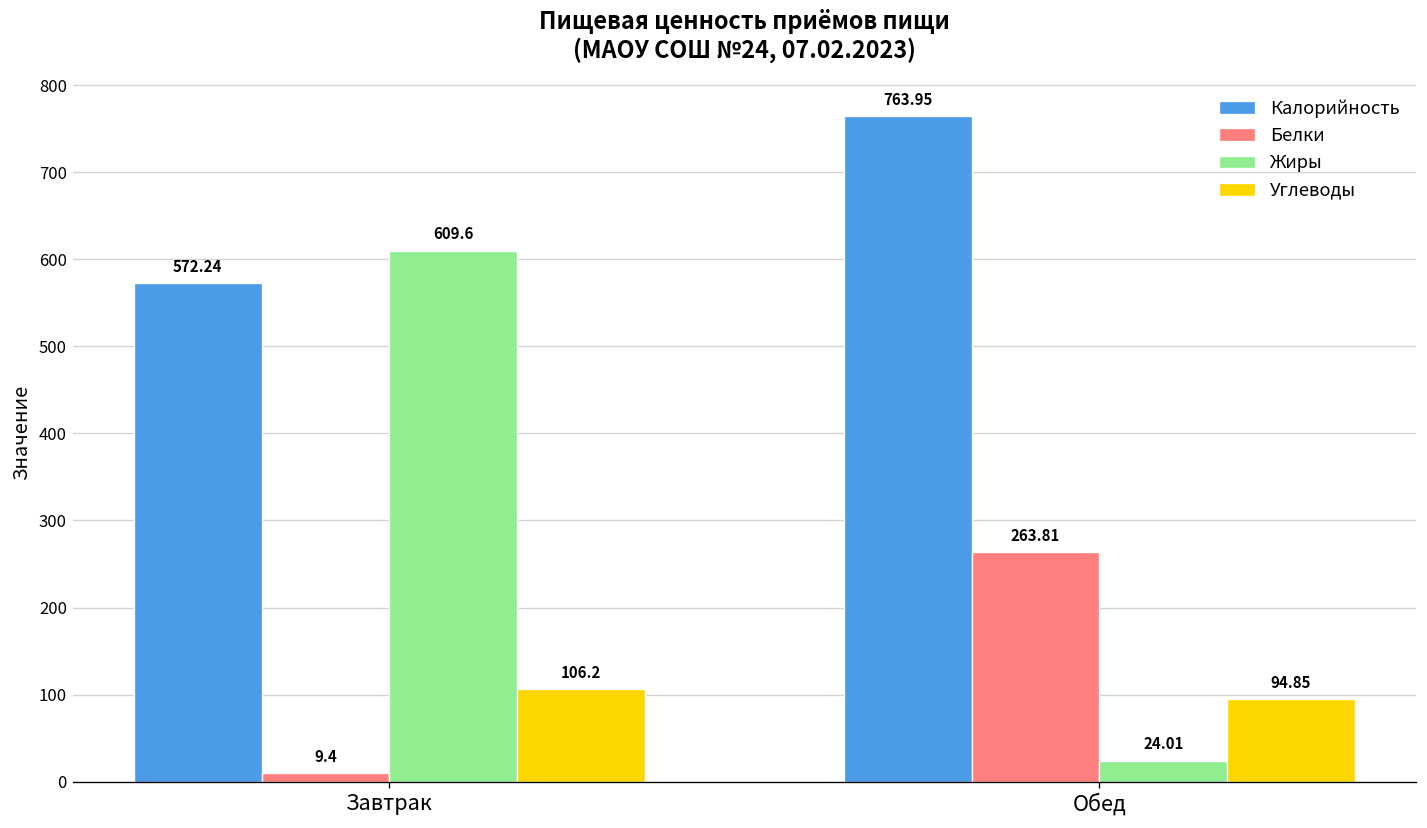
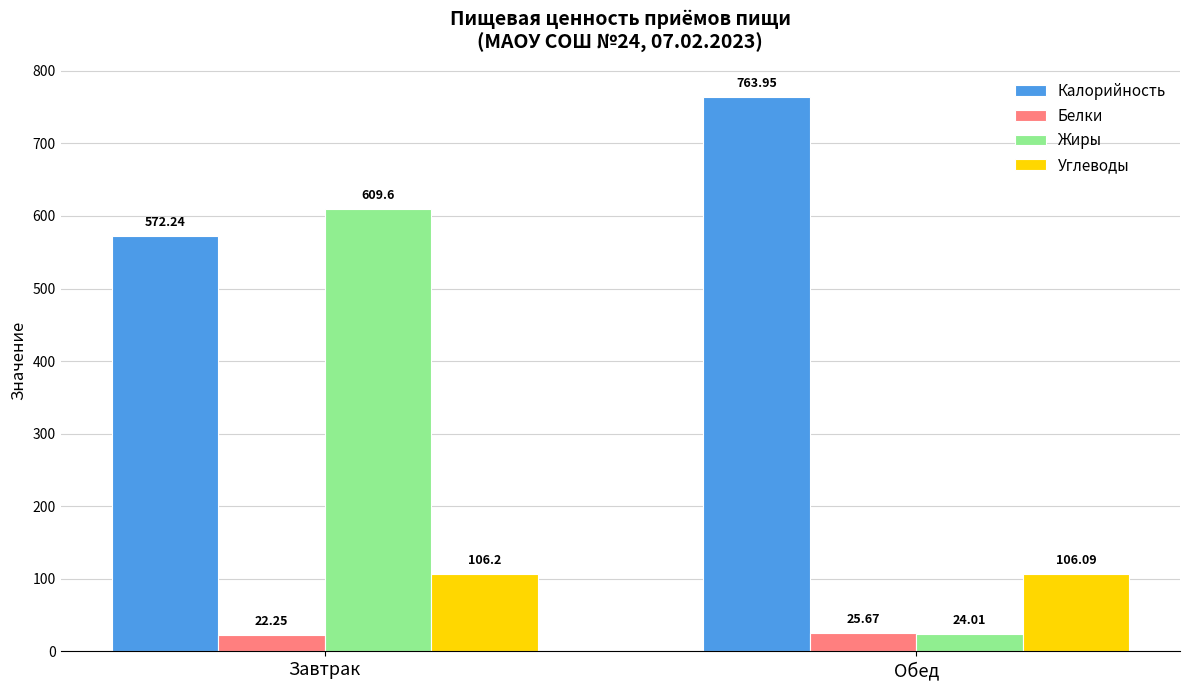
Белки, Завтрак: 9.4 -> 22.25
Белки, Обед: 263.81 -> 25.67
Углеводы, Обед: 94.85 -> 106.09
